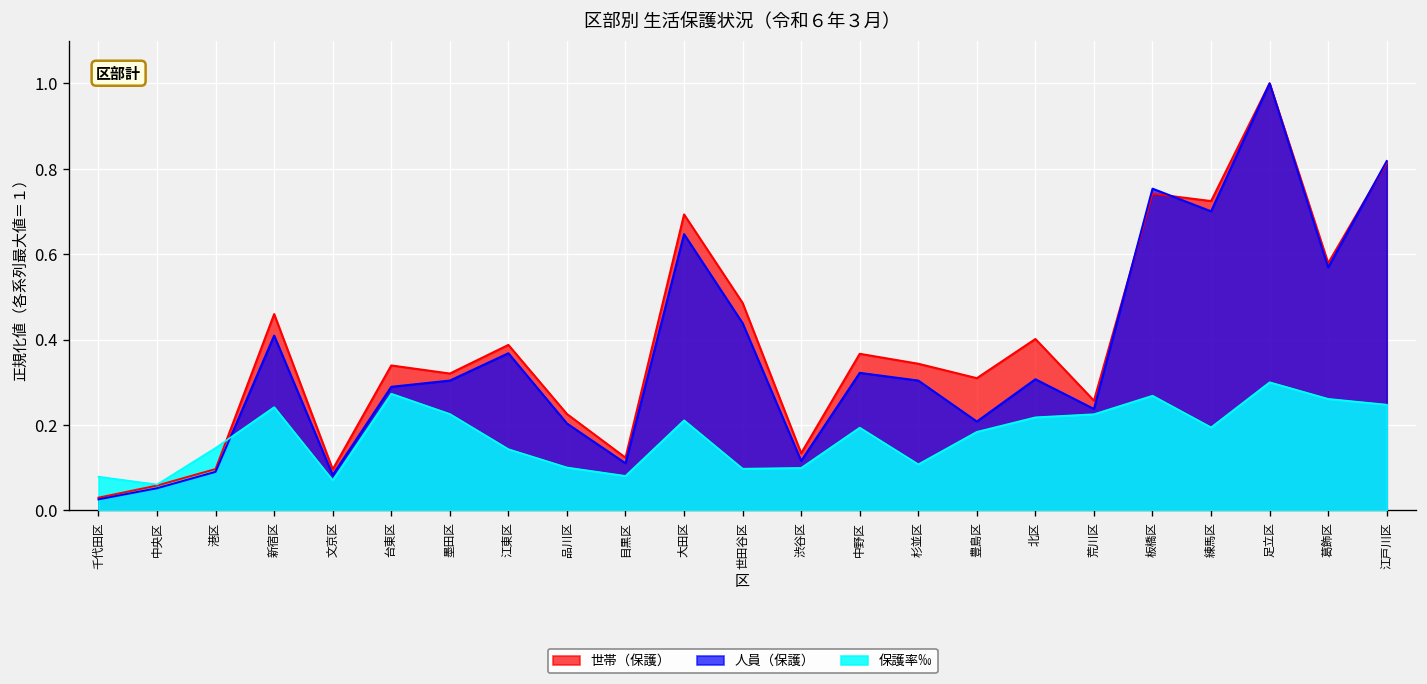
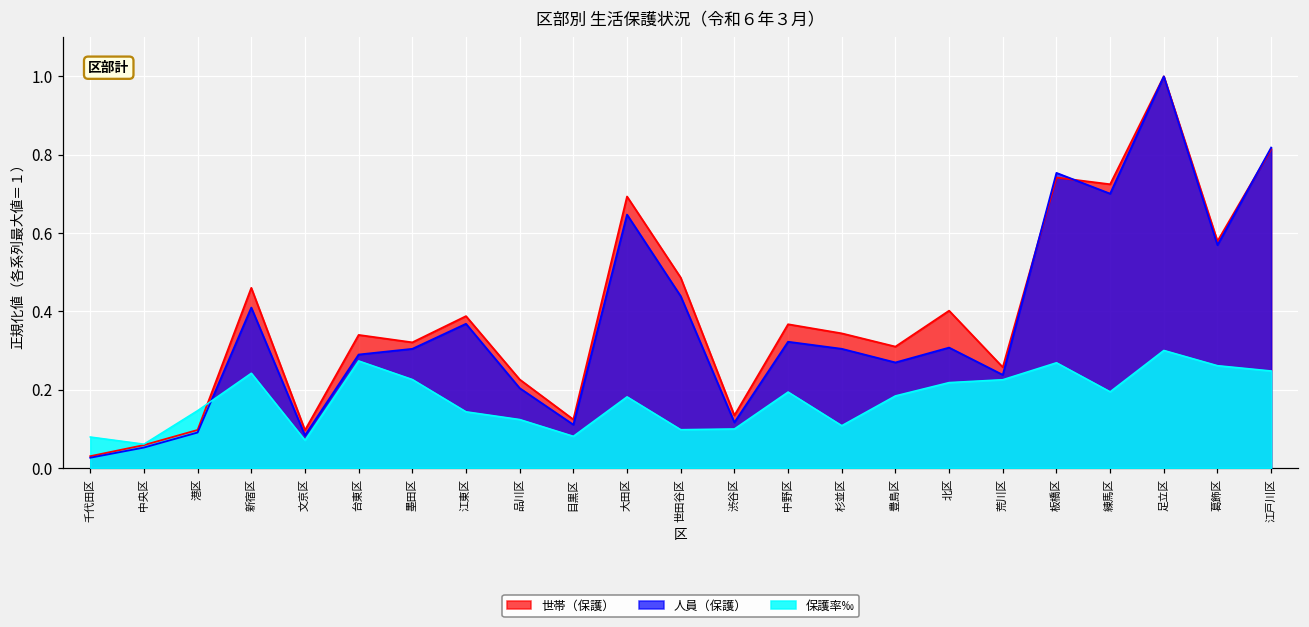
保護率‰, 品川区: 0.10 -> 0.12
保護率‰, 大田区: 0.21 -> 0.18
人員（保護）, 豊島区: 0.21 -> 0.27
